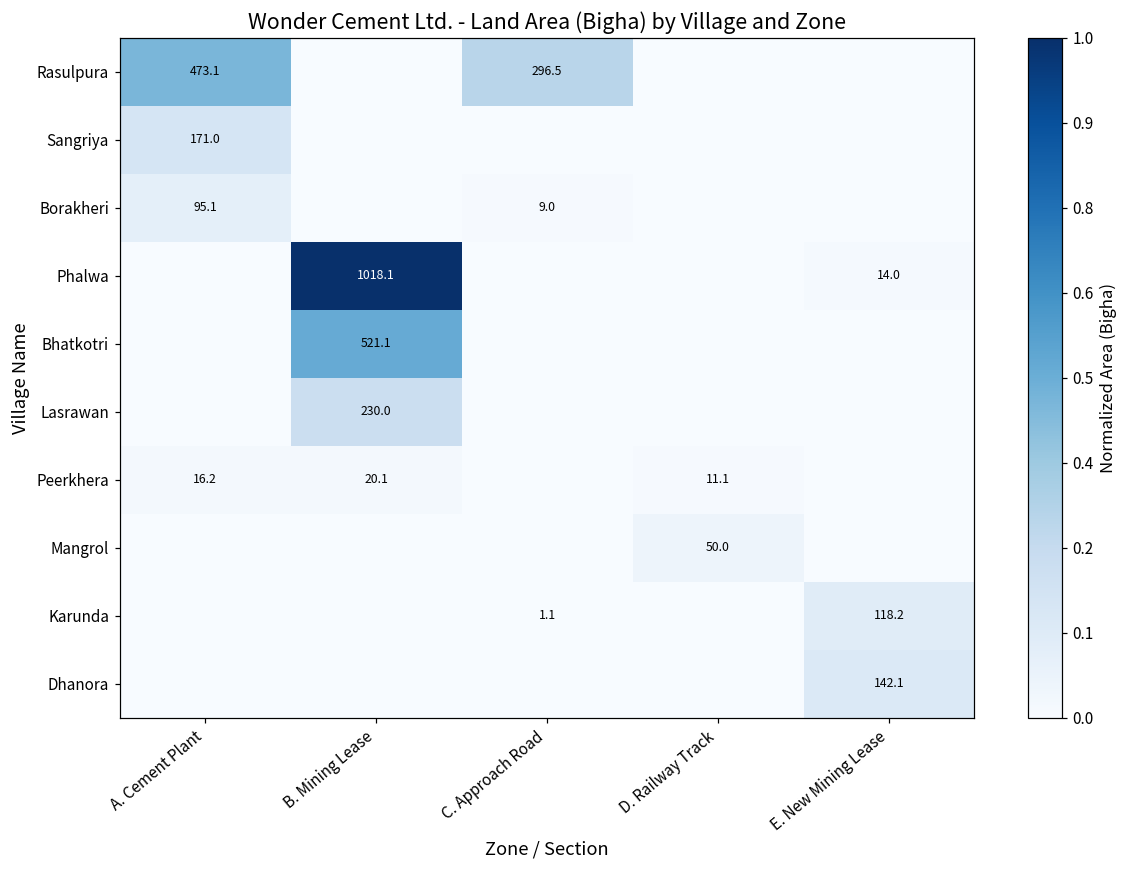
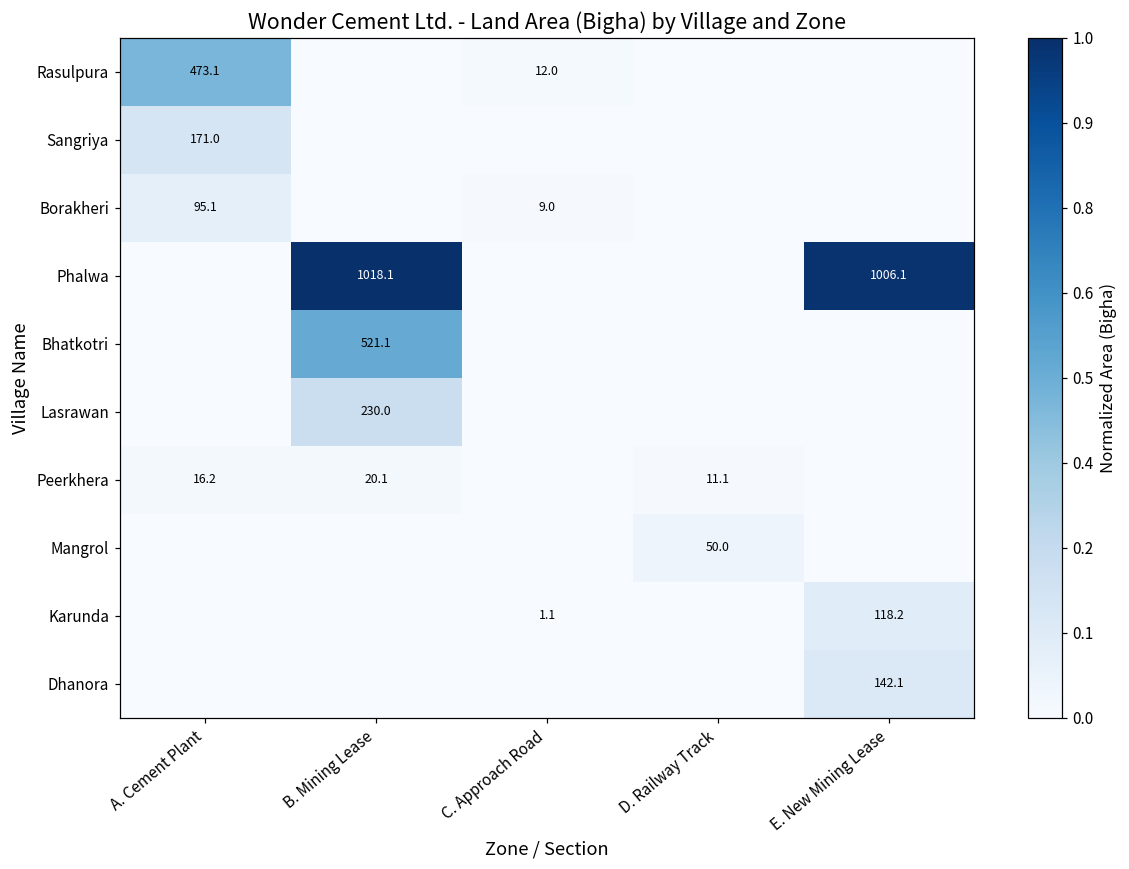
Rasulpura, C. Approach Road: 296.5 -> 12.0
Phalwa, E. New Mining Lease: 14.0 -> 1006.1
